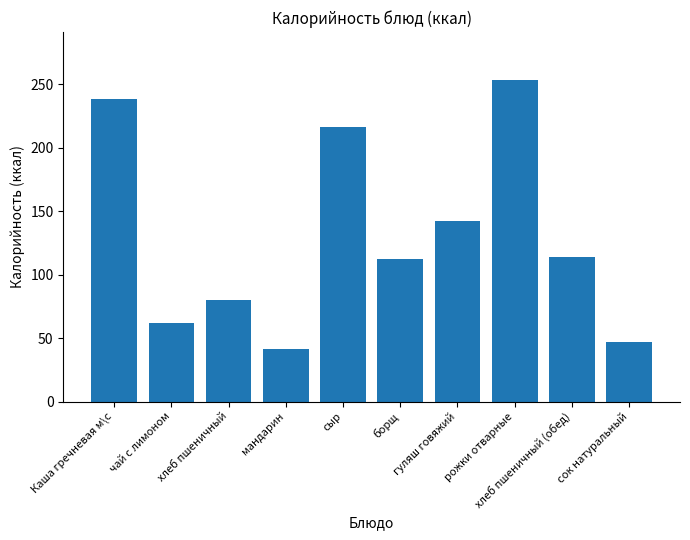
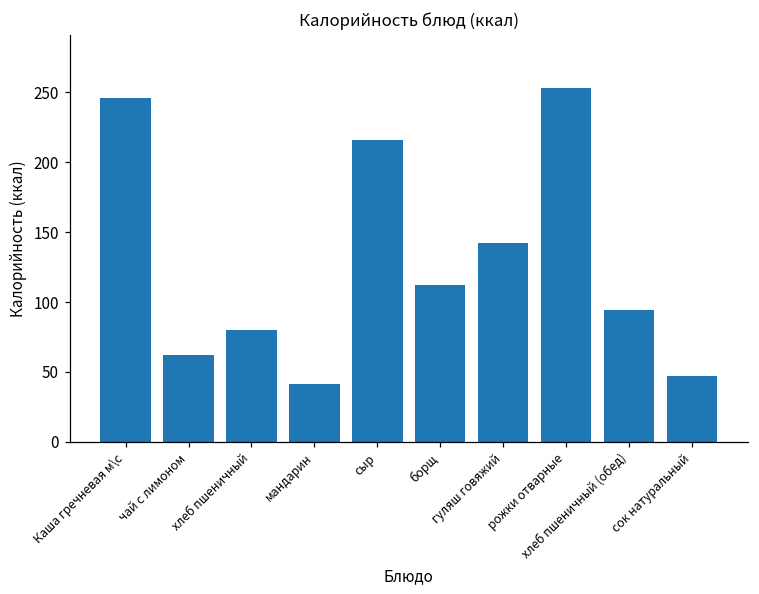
Каша гречневая м\с: 238 -> 246
хлеб пшеничный (обед): 114 -> 94
